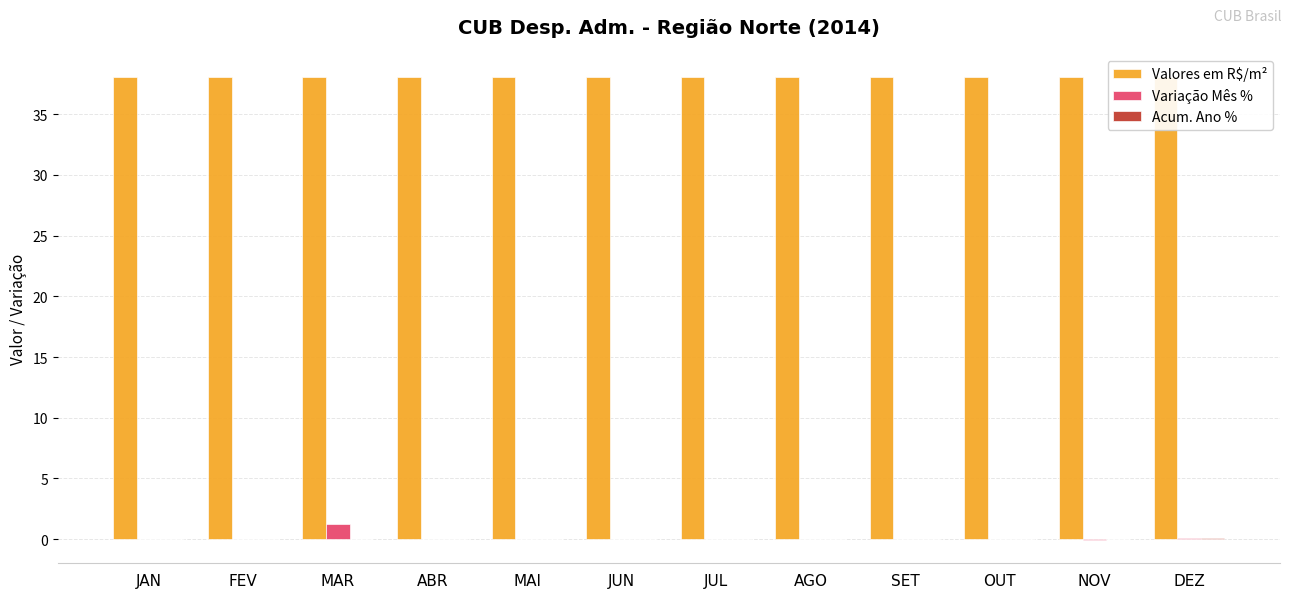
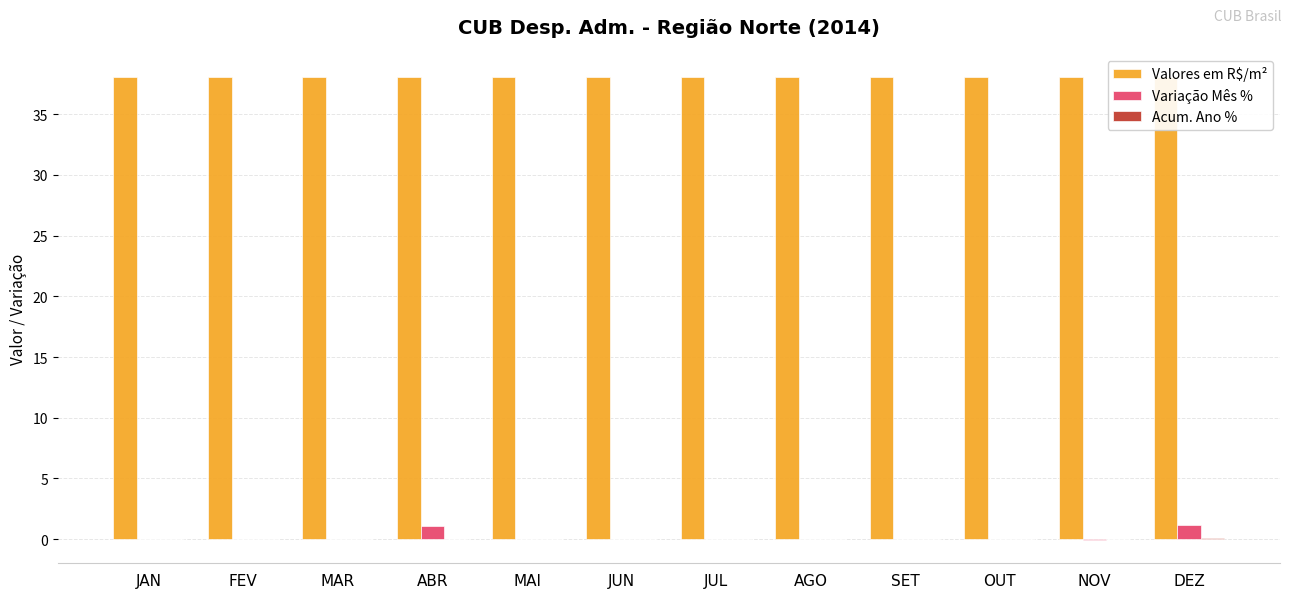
Variação Mês %, MAR: 1.2 -> 0.0
Variação Mês %, ABR: 0.0 -> 1.1
Variação Mês %, DEZ: 0.1 -> 1.2
